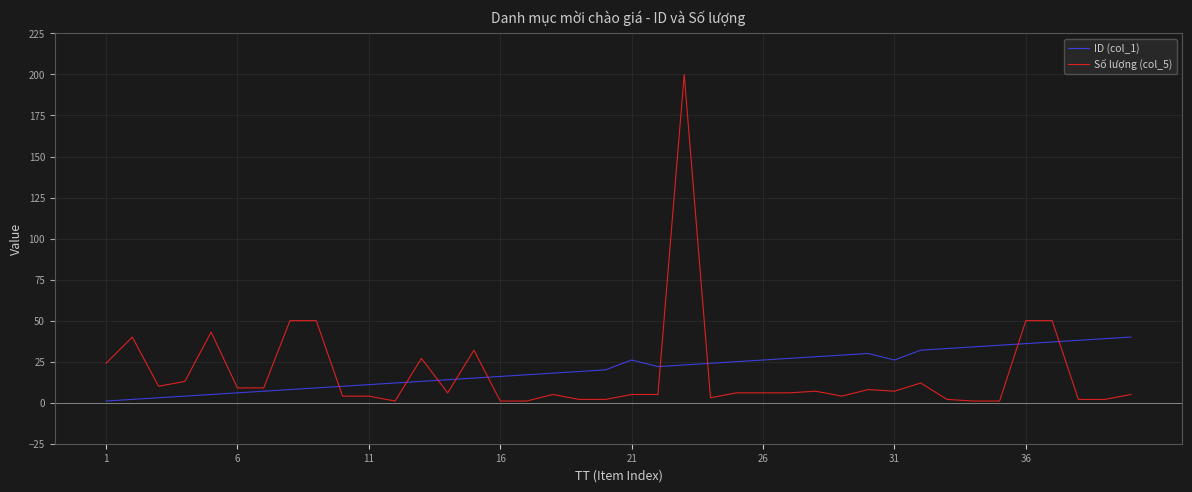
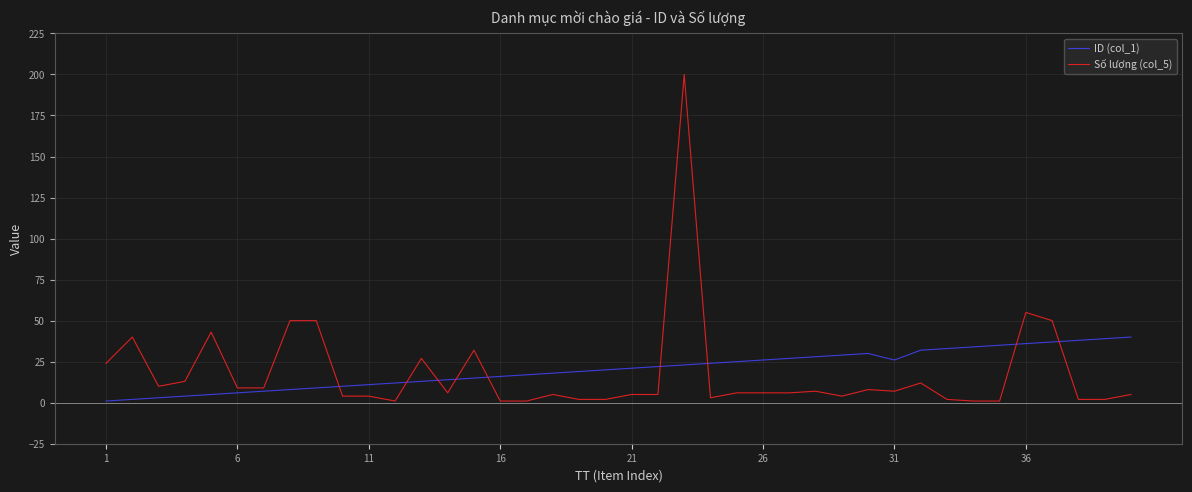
ID (col_1), 21: 26 -> 21
Số lượng (col_5), 36: 50 -> 55
